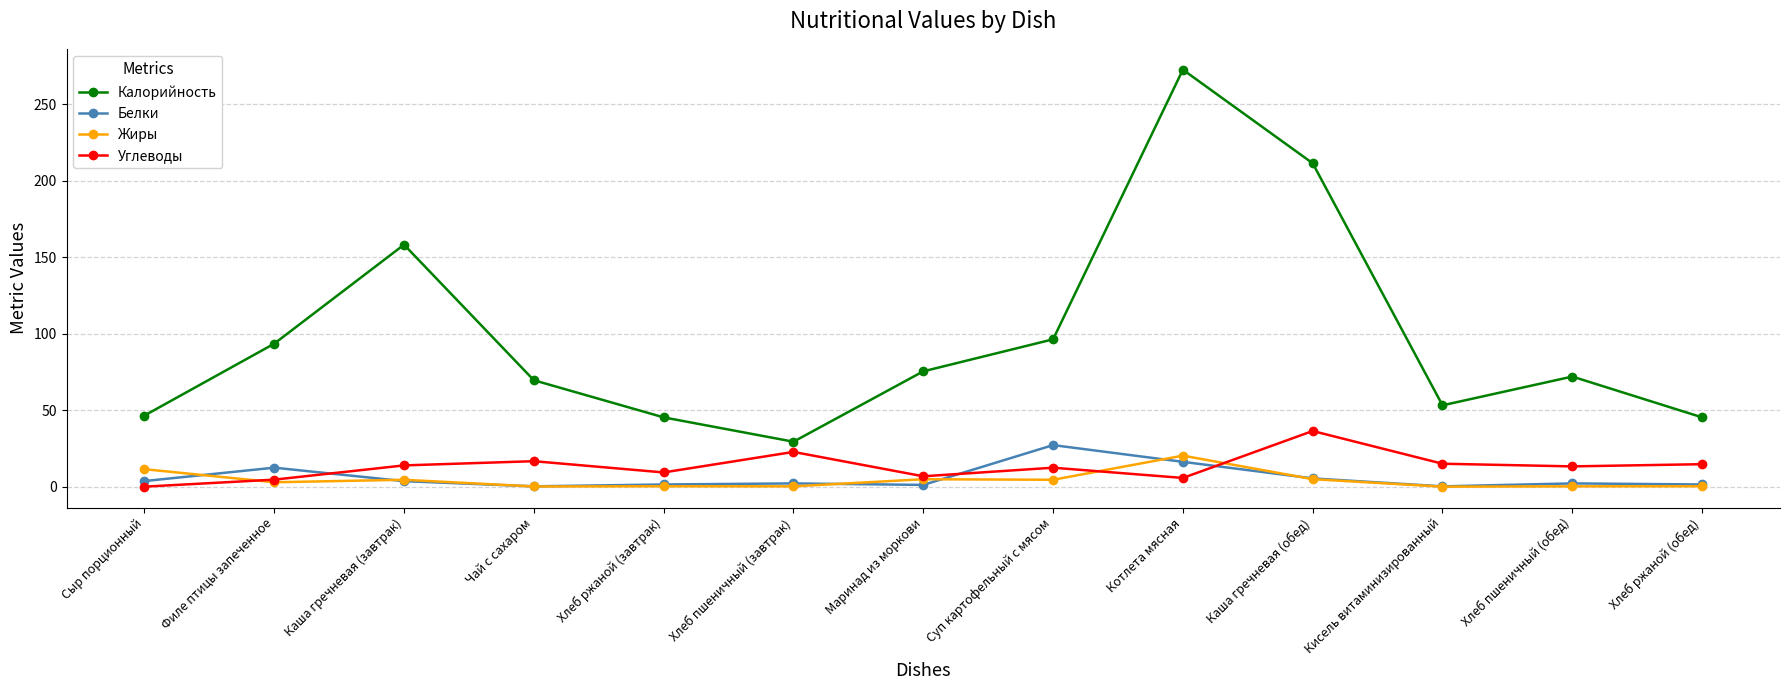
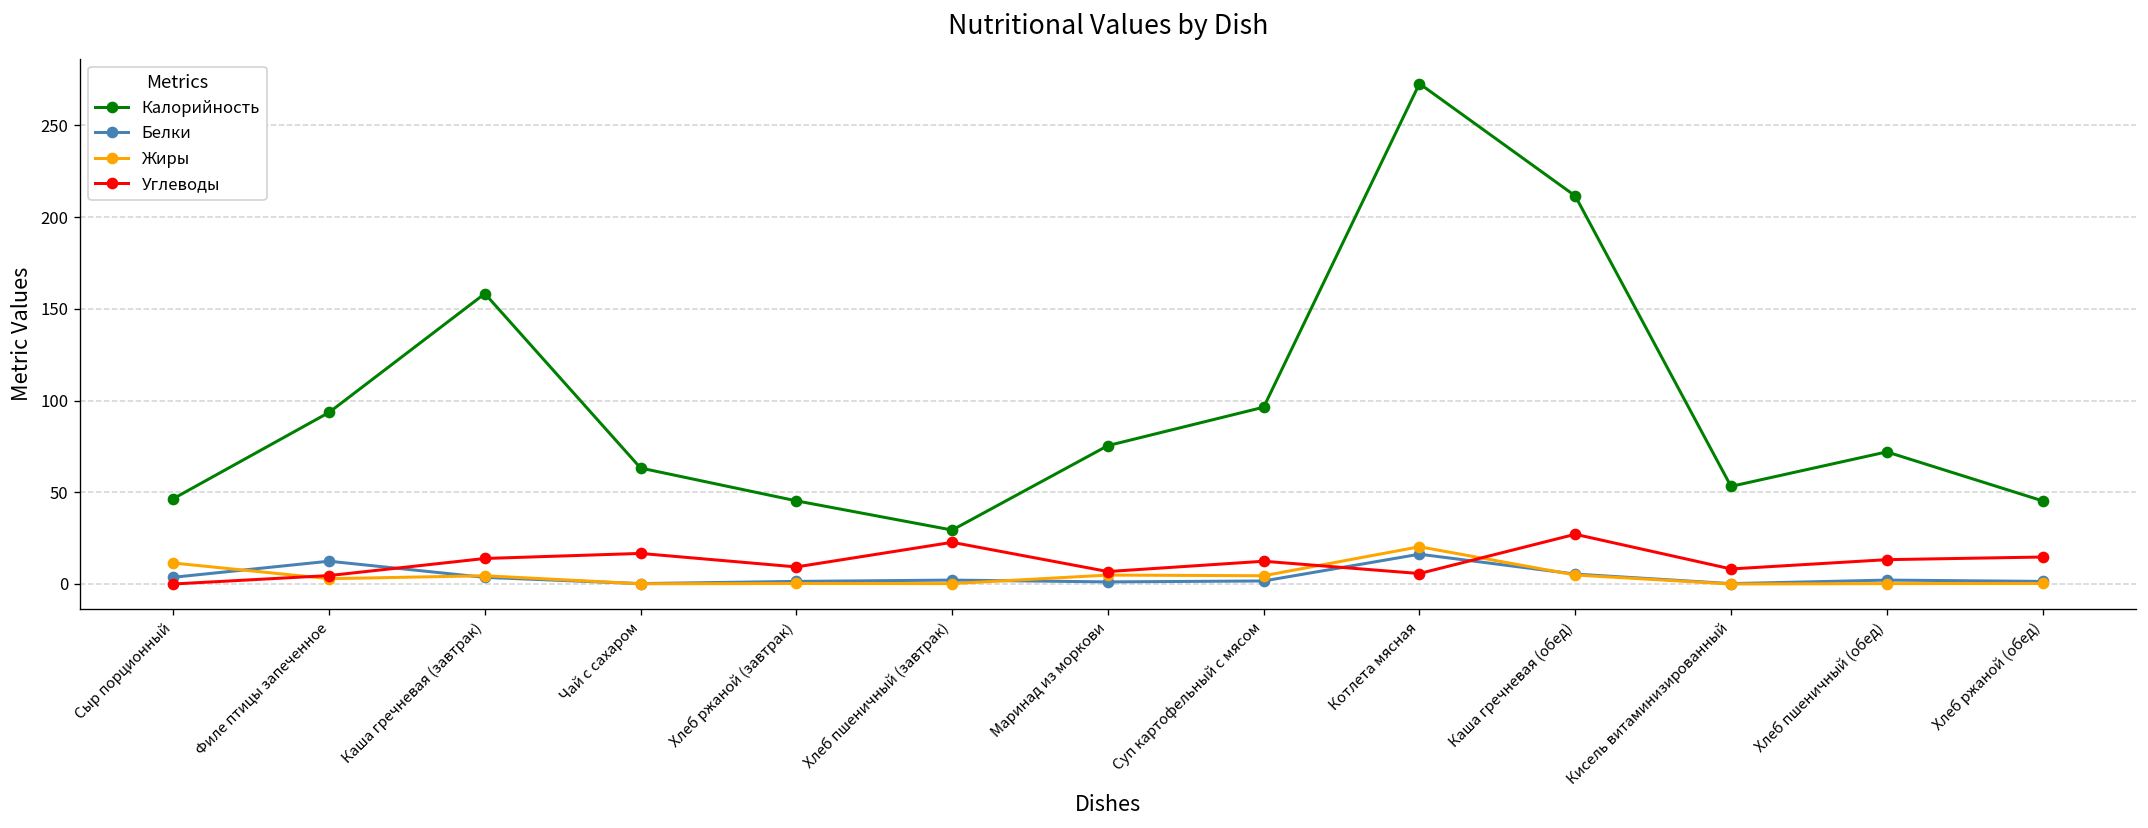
Калорийность, Чай с сахаром: 70 -> 63
Белки, Суп картофельный с мясом: 27 -> 2
Углеводы, Каша гречневая (обед): 36 -> 27
Углеводы, Кисель витаминизированный: 15 -> 8
